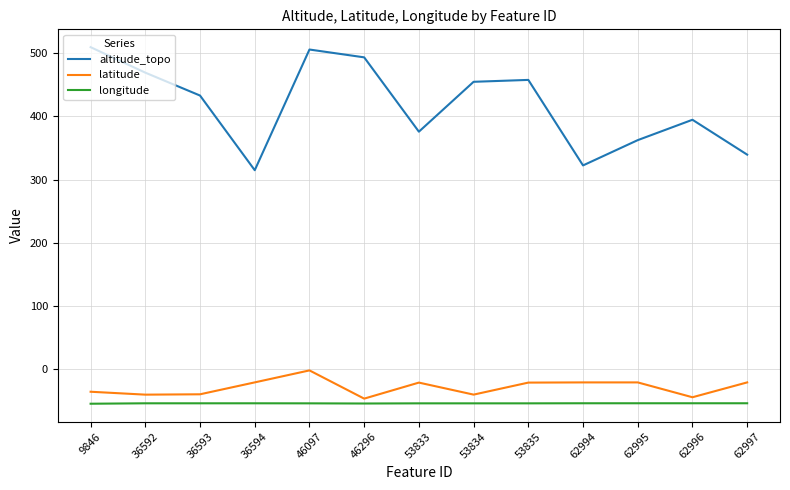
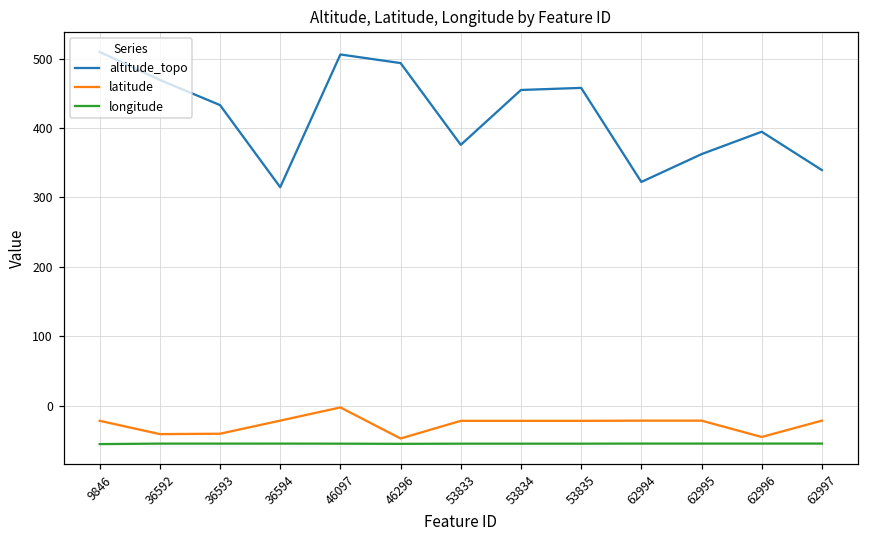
latitude, 9846: -40 -> -20
latitude, 53834: -40 -> -20
